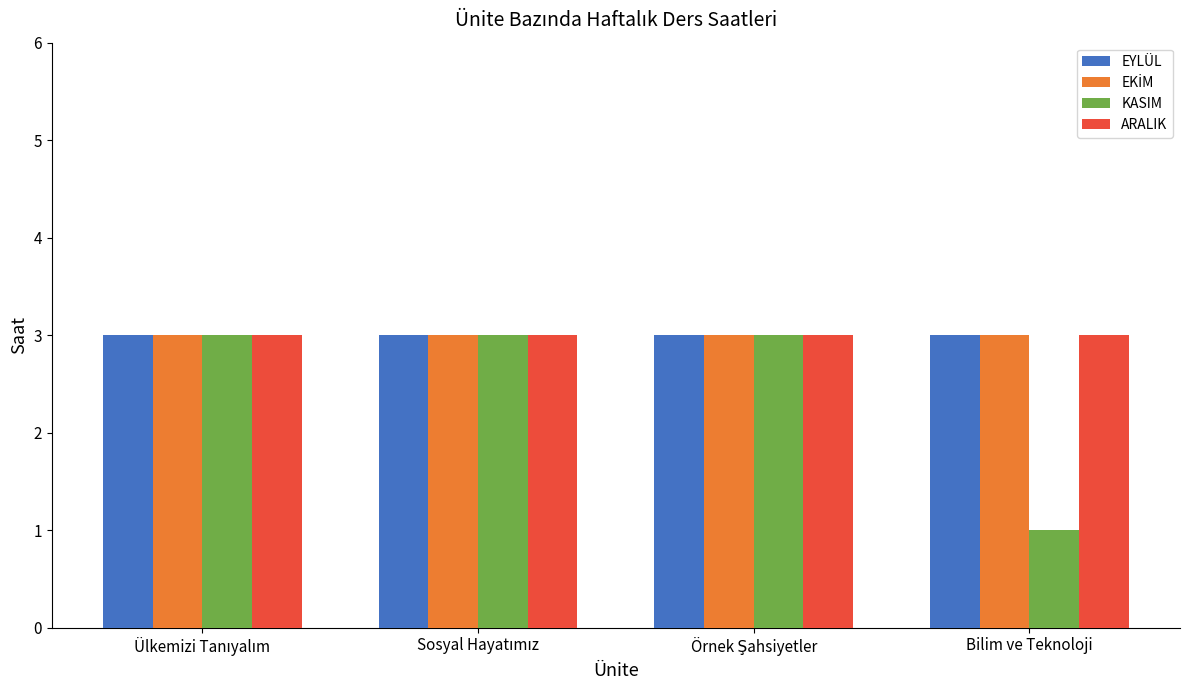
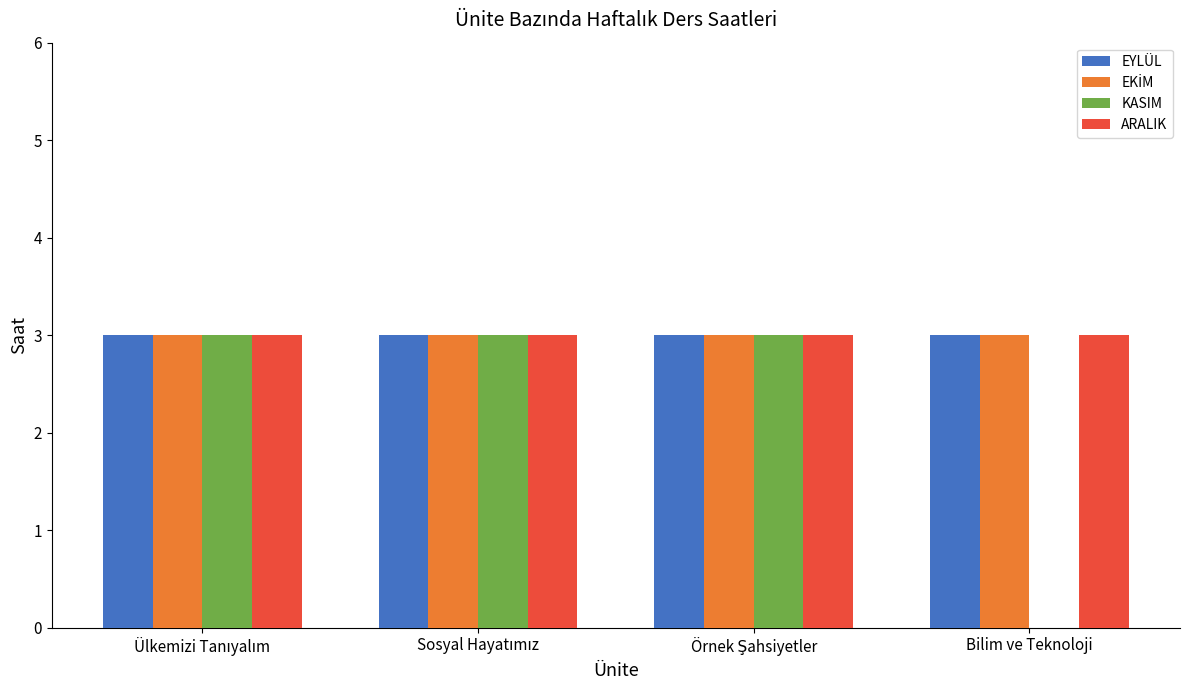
KASIM, Bilim ve Teknoloji: 1 -> 0
